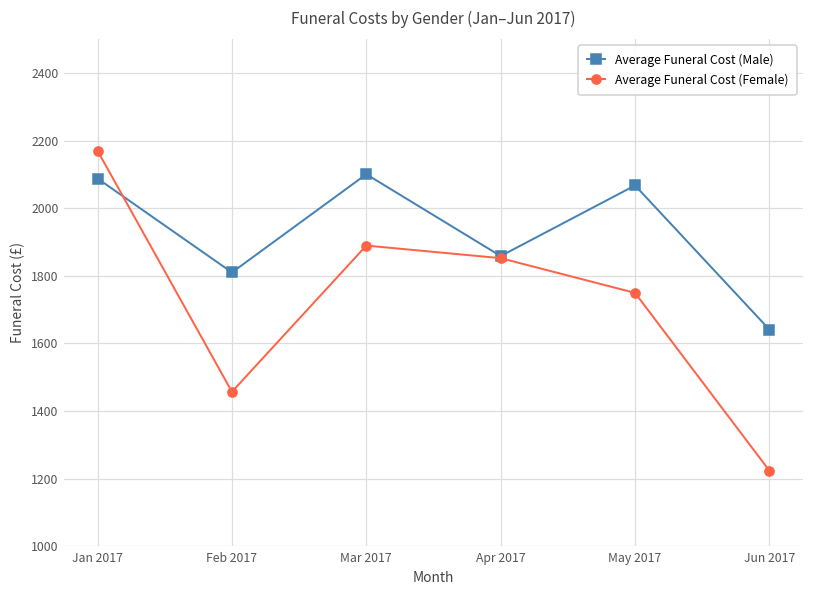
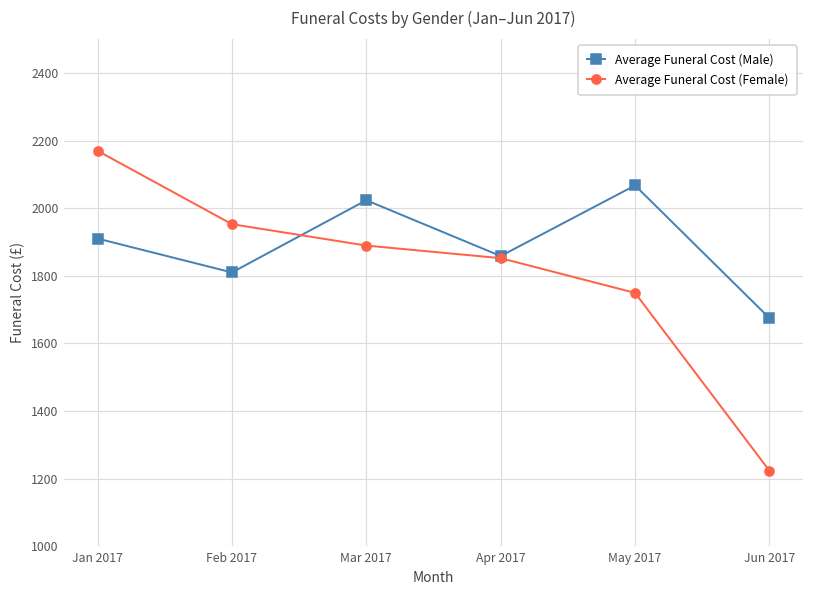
Average Funeral Cost (Male), Jan 2017: 2090 -> 1910
Average Funeral Cost (Female), Feb 2017: 1460 -> 1950
Average Funeral Cost (Male), Mar 2017: 2100 -> 2020
Average Funeral Cost (Male), Jun 2017: 1640 -> 1680
